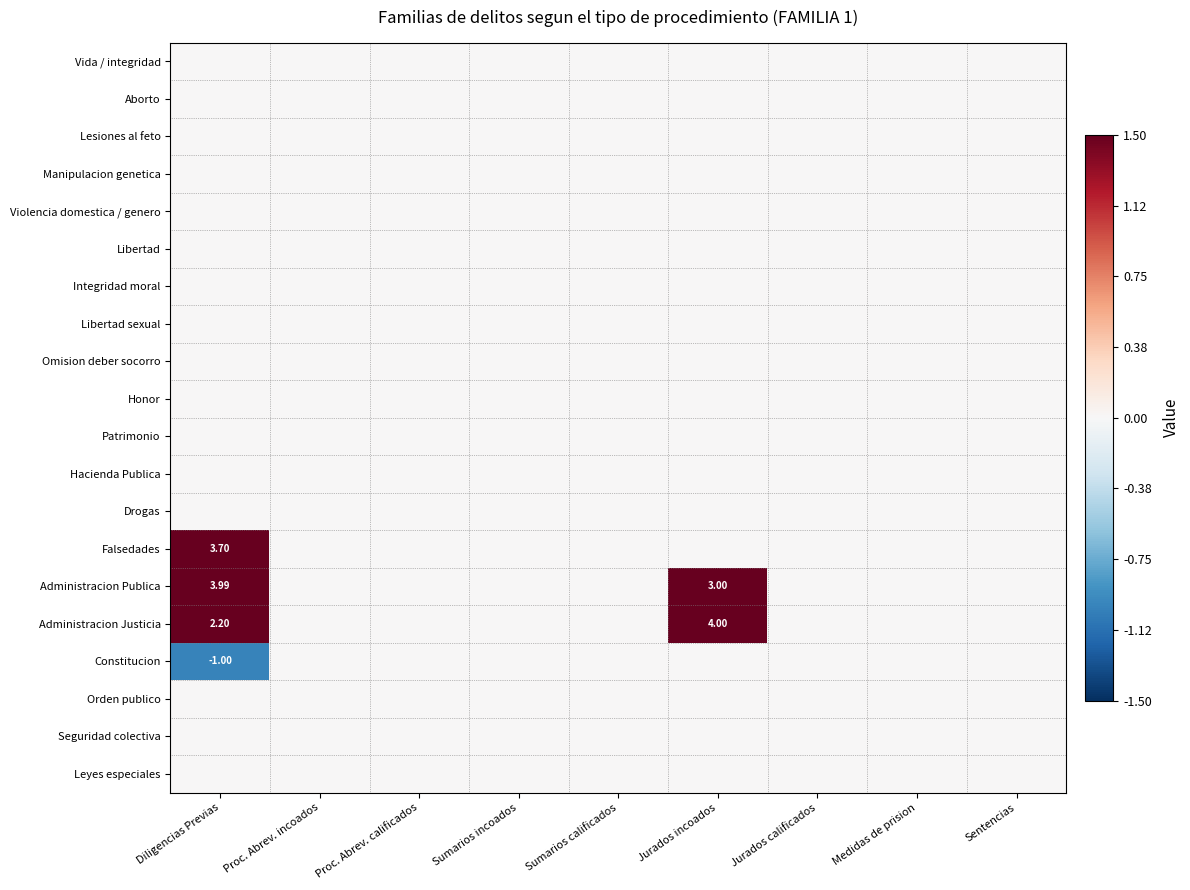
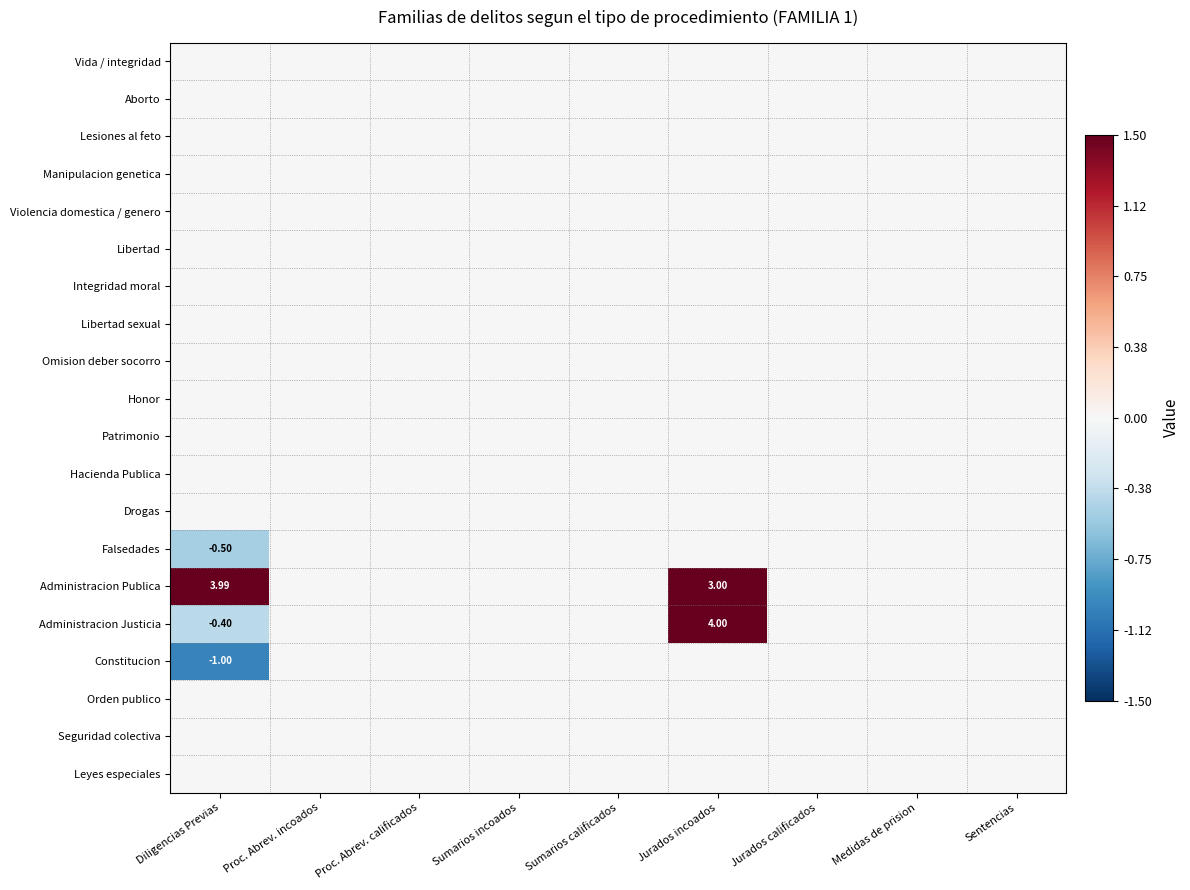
Falsedades, Diligencias Previas: 3.70 -> -0.50
Administracion Justicia, Diligencias Previas: 2.20 -> -0.40
